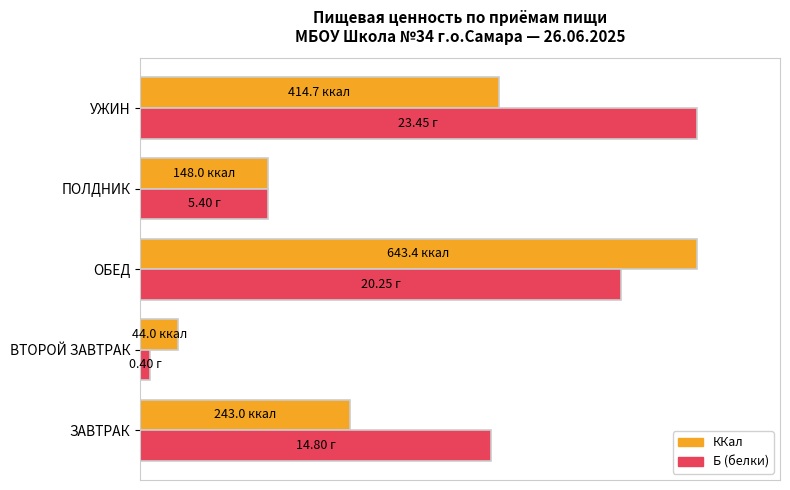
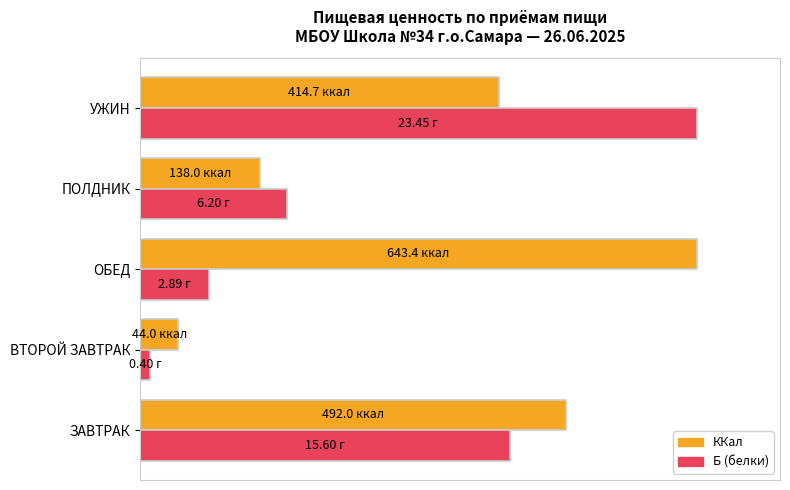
ККал, ПОЛДНИК: 148.0 -> 138.0
Б (белки), ПОЛДНИК: 5.40 -> 6.20
Б (белки), ОБЕД: 20.25 -> 2.89
ККал, ЗАВТРАК: 243.0 -> 492.0
Б (белки), ЗАВТРАК: 14.80 -> 15.60
